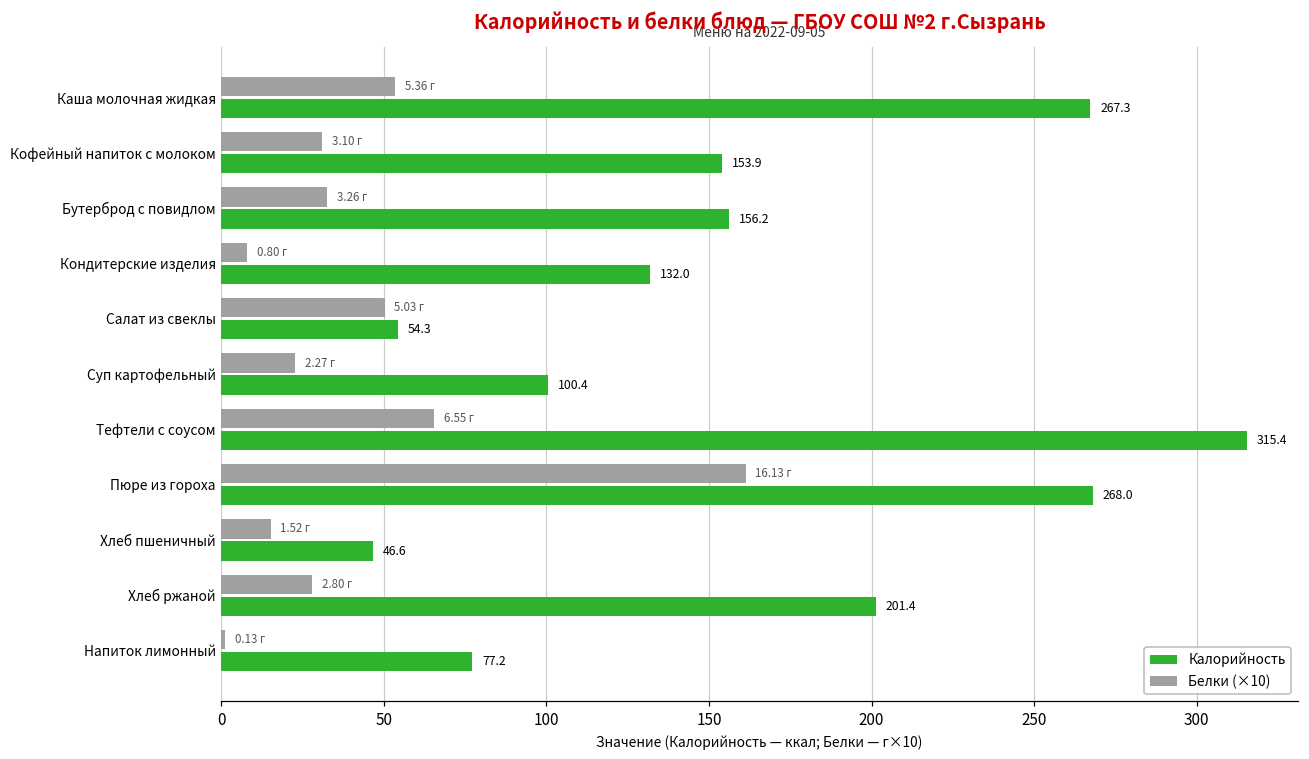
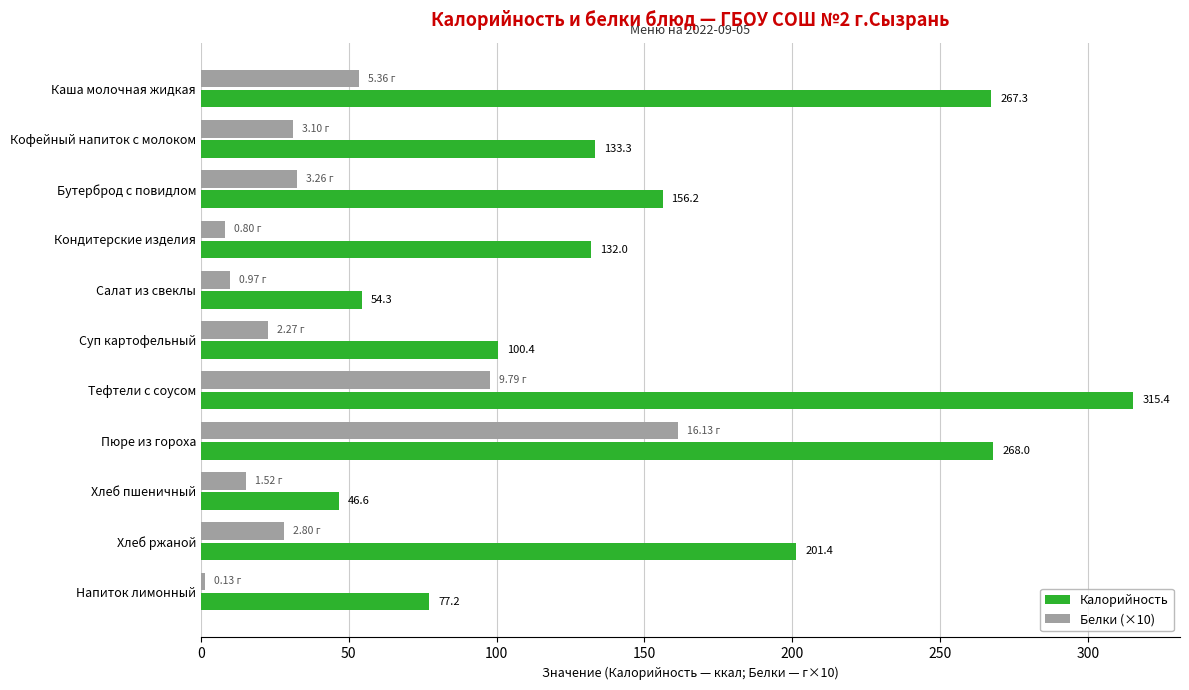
Калорийность, Кофейный напиток с молоком: 153.9 -> 133.3
Белки (×10), Салат из свеклы: 5.03 -> 0.97
Белки (×10), Тефтели с соусом: 6.55 -> 9.79
